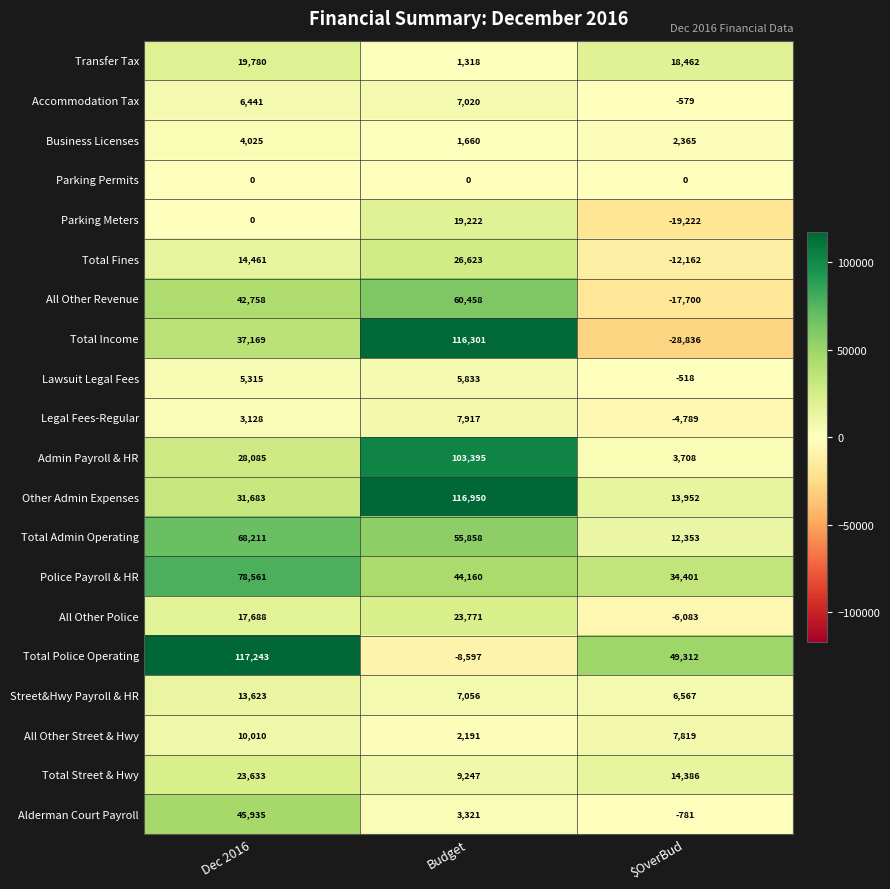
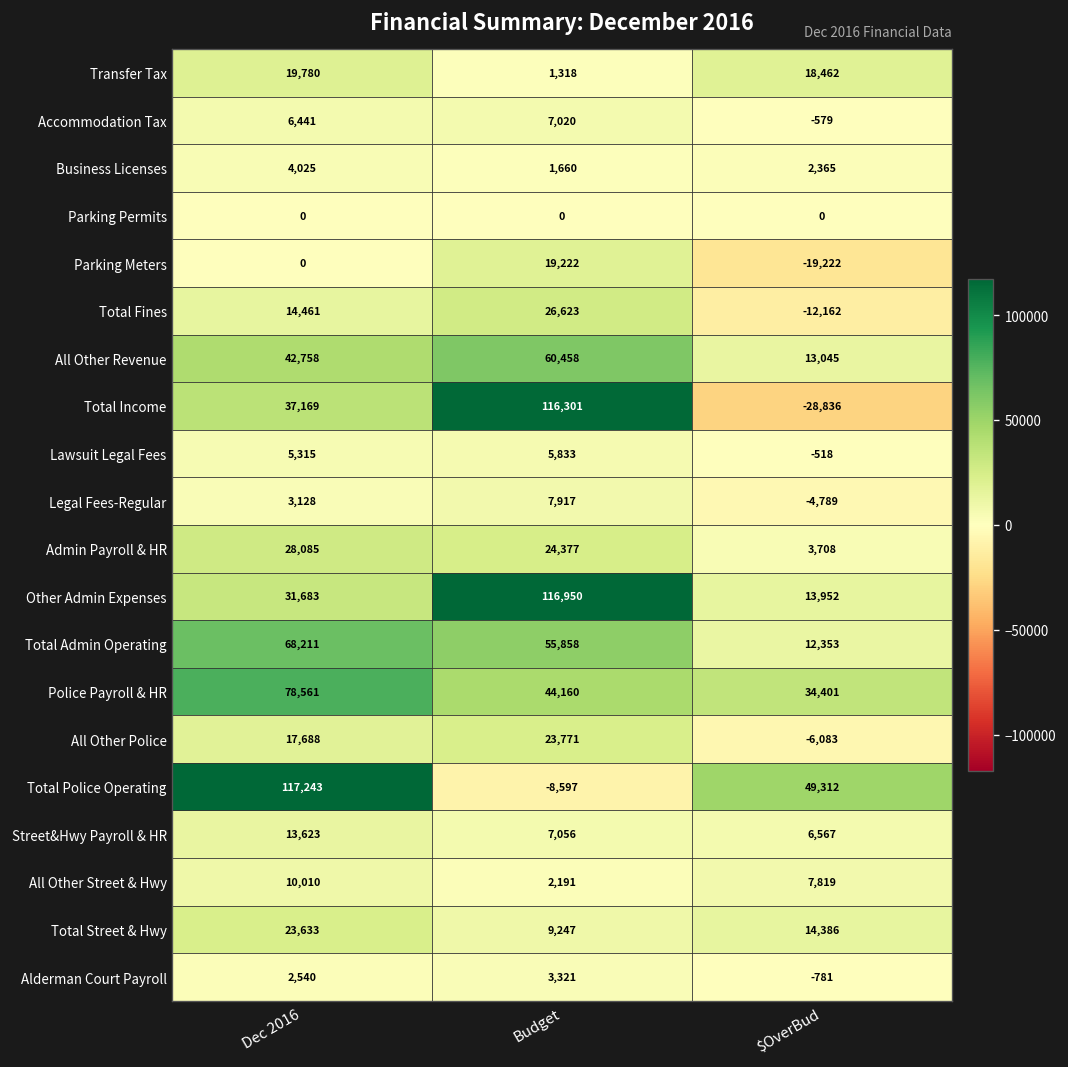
All Other Revenue, $OverBud: -17,700 -> 13,045
Admin Payroll & HR, Budget: 103,395 -> 24,377
Alderman Court Payroll, Dec 2016: 45,935 -> 2,540
